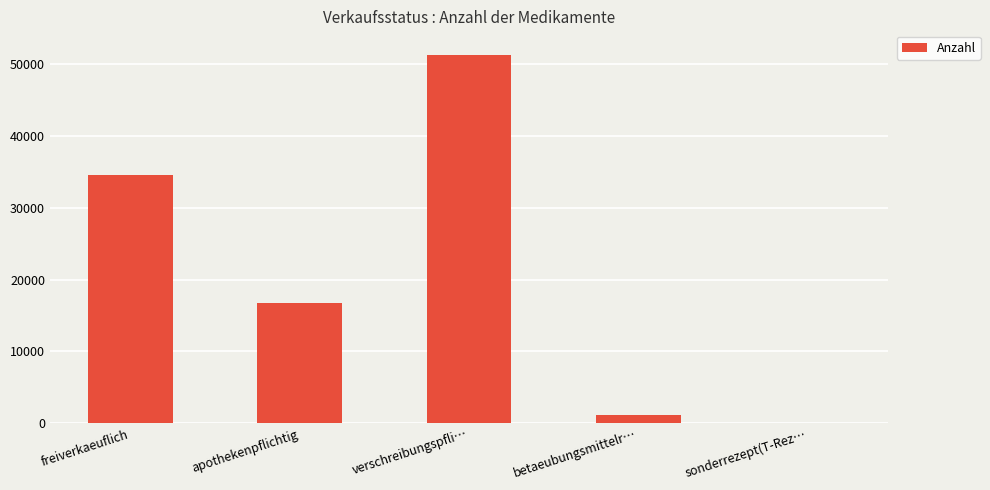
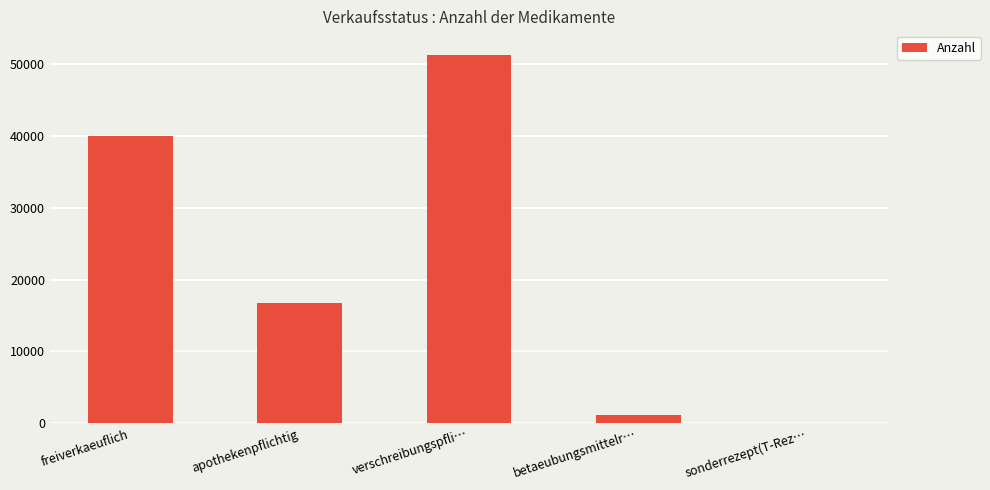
freiverkaeuflich: 35000 -> 40000
